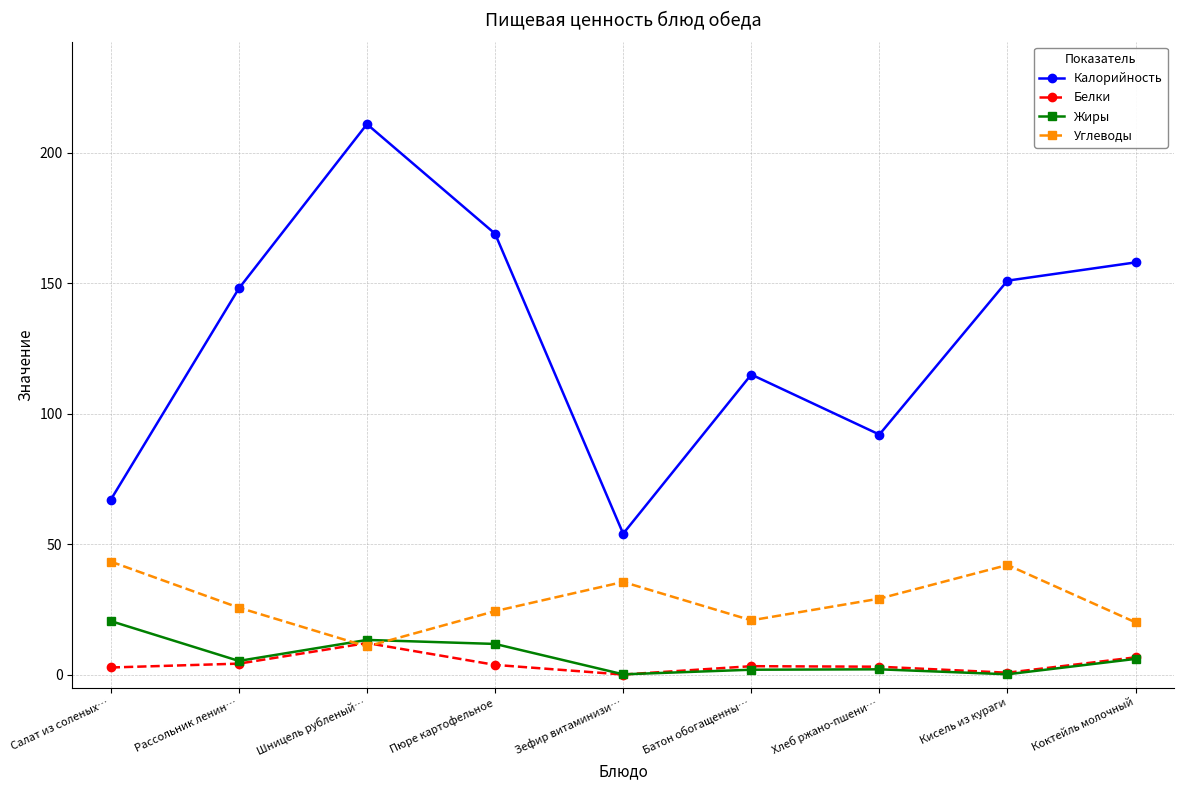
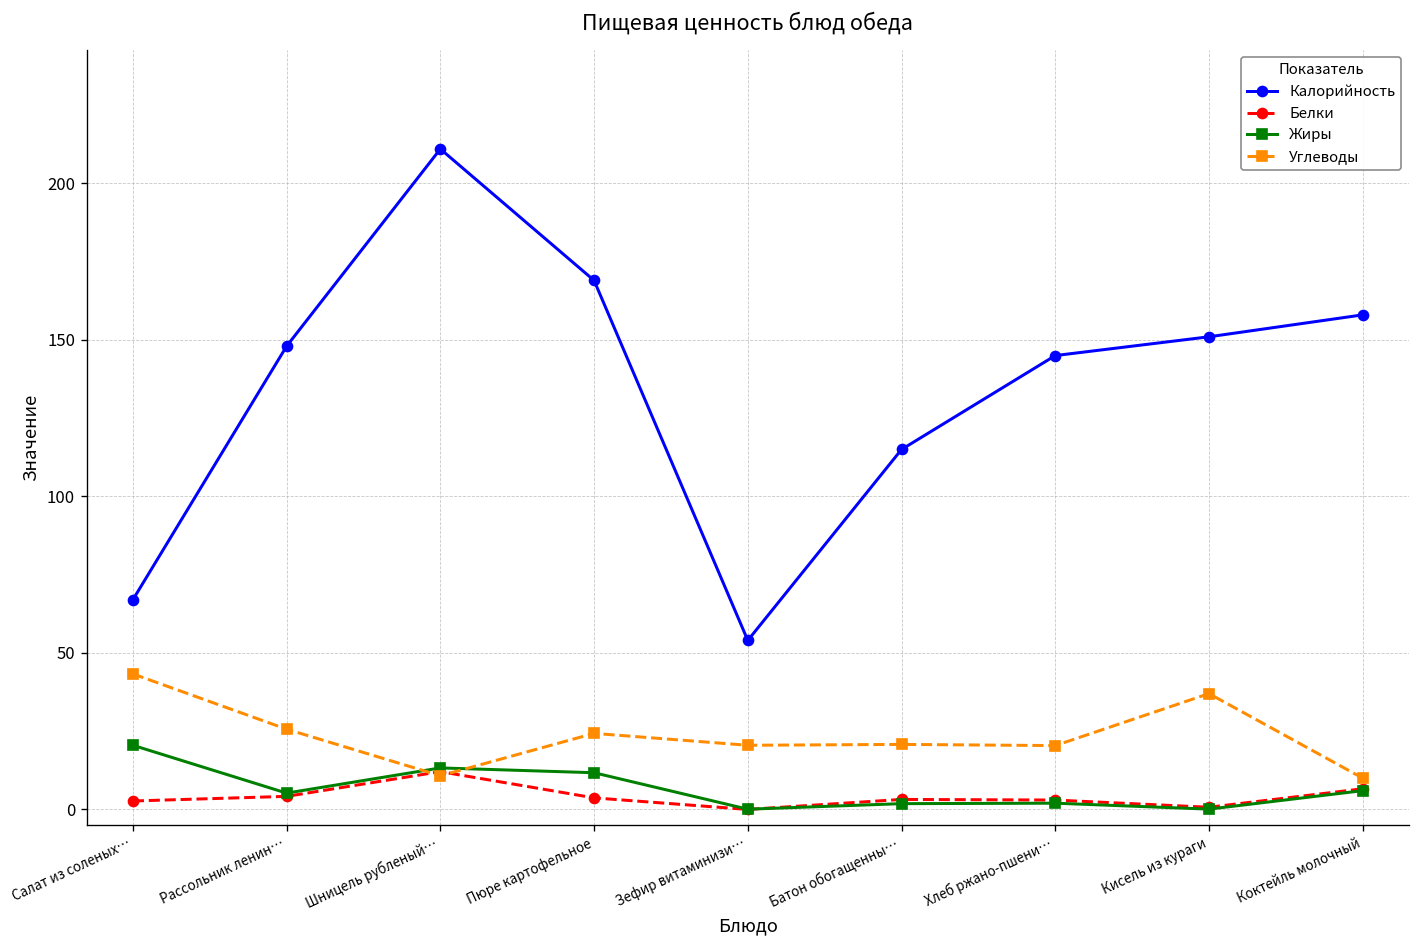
Углеводы, Зефир витаминизи…: 36 -> 21
Калорийность, Хлеб ржано-пшени…: 92 -> 145
Углеводы, Хлеб ржано-пшени…: 29 -> 20
Углеводы, Кисель из кураги: 42 -> 37
Углеводы, Коктейль молочный: 20 -> 10
